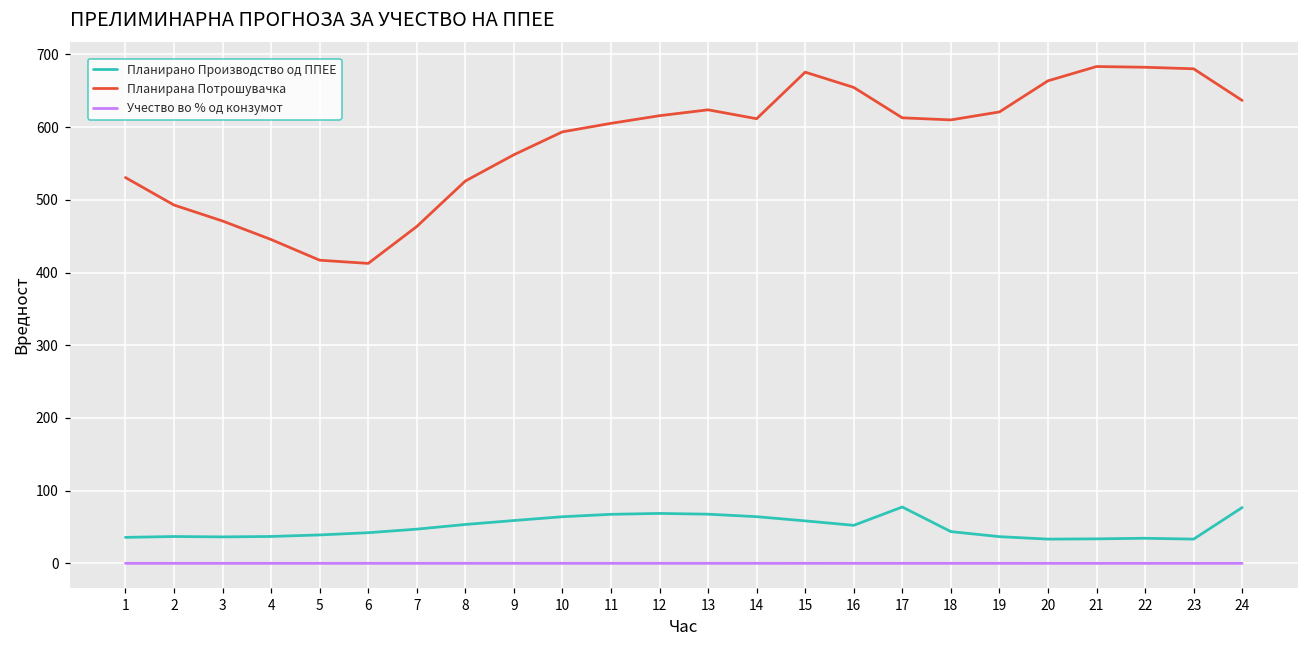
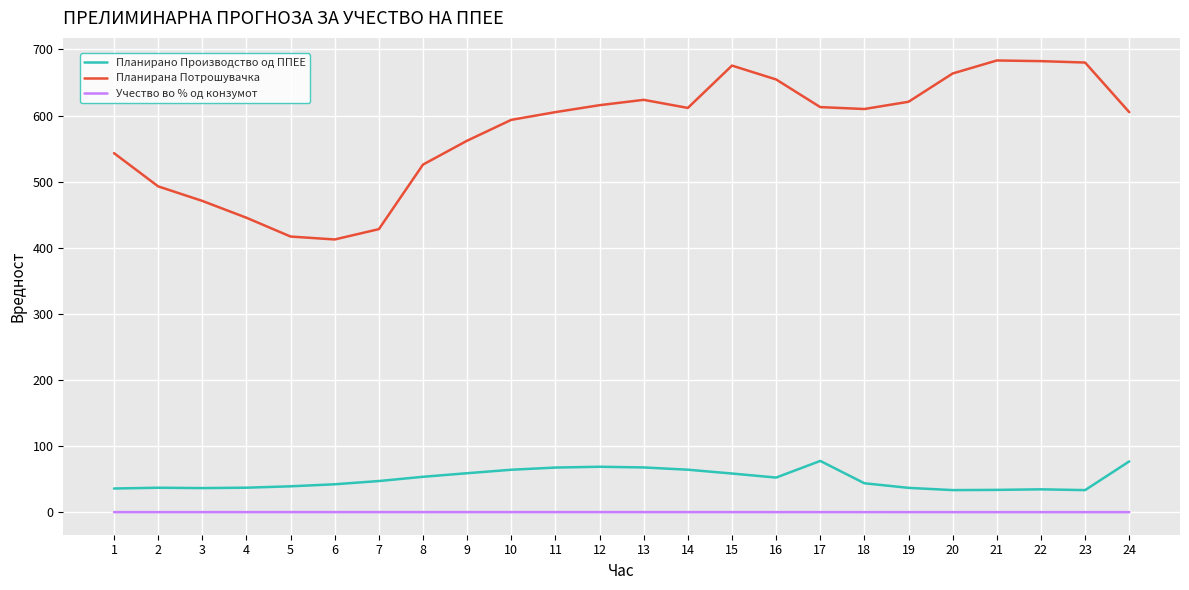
Планирана Потрошувачка, 1: 530 -> 540
Планирана Потрошувачка, 7: 460 -> 430
Планирана Потрошувачка, 24: 640 -> 610
